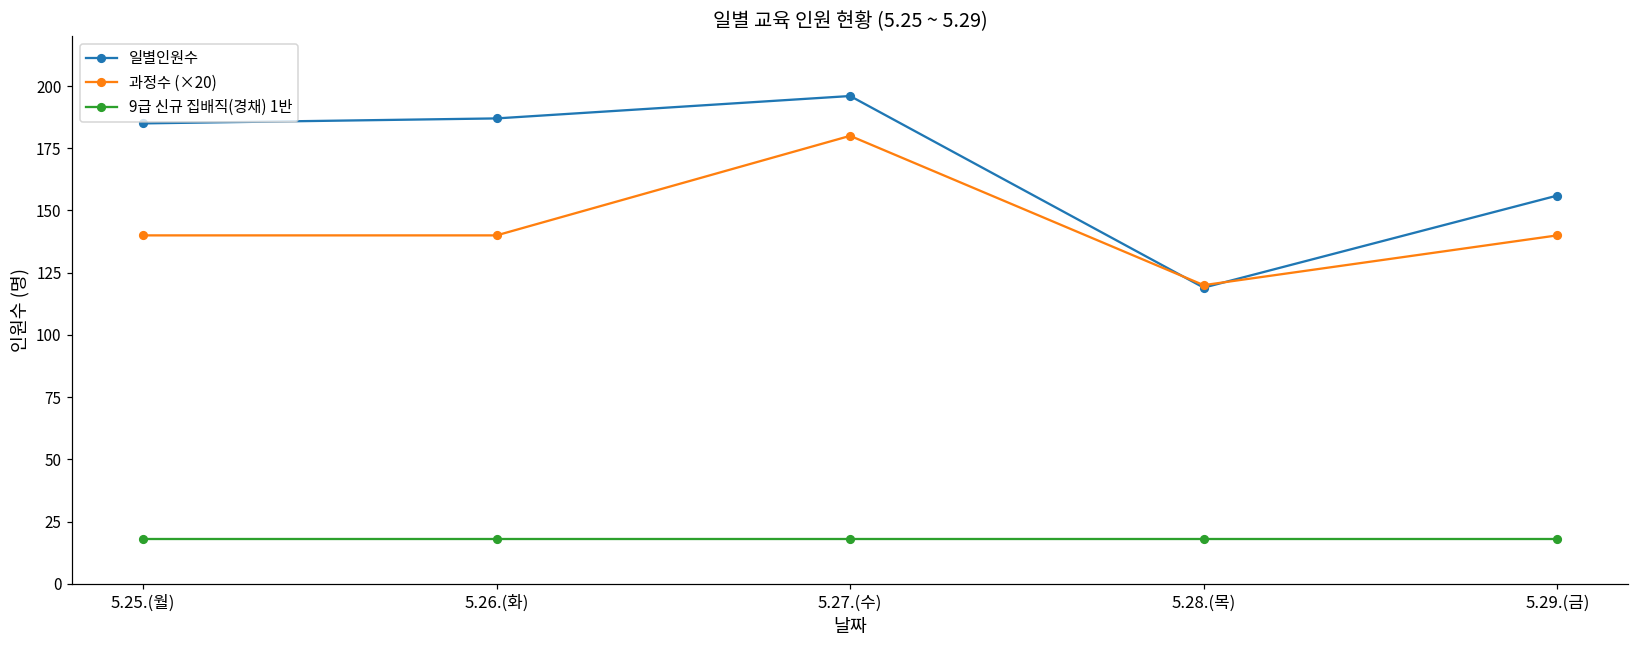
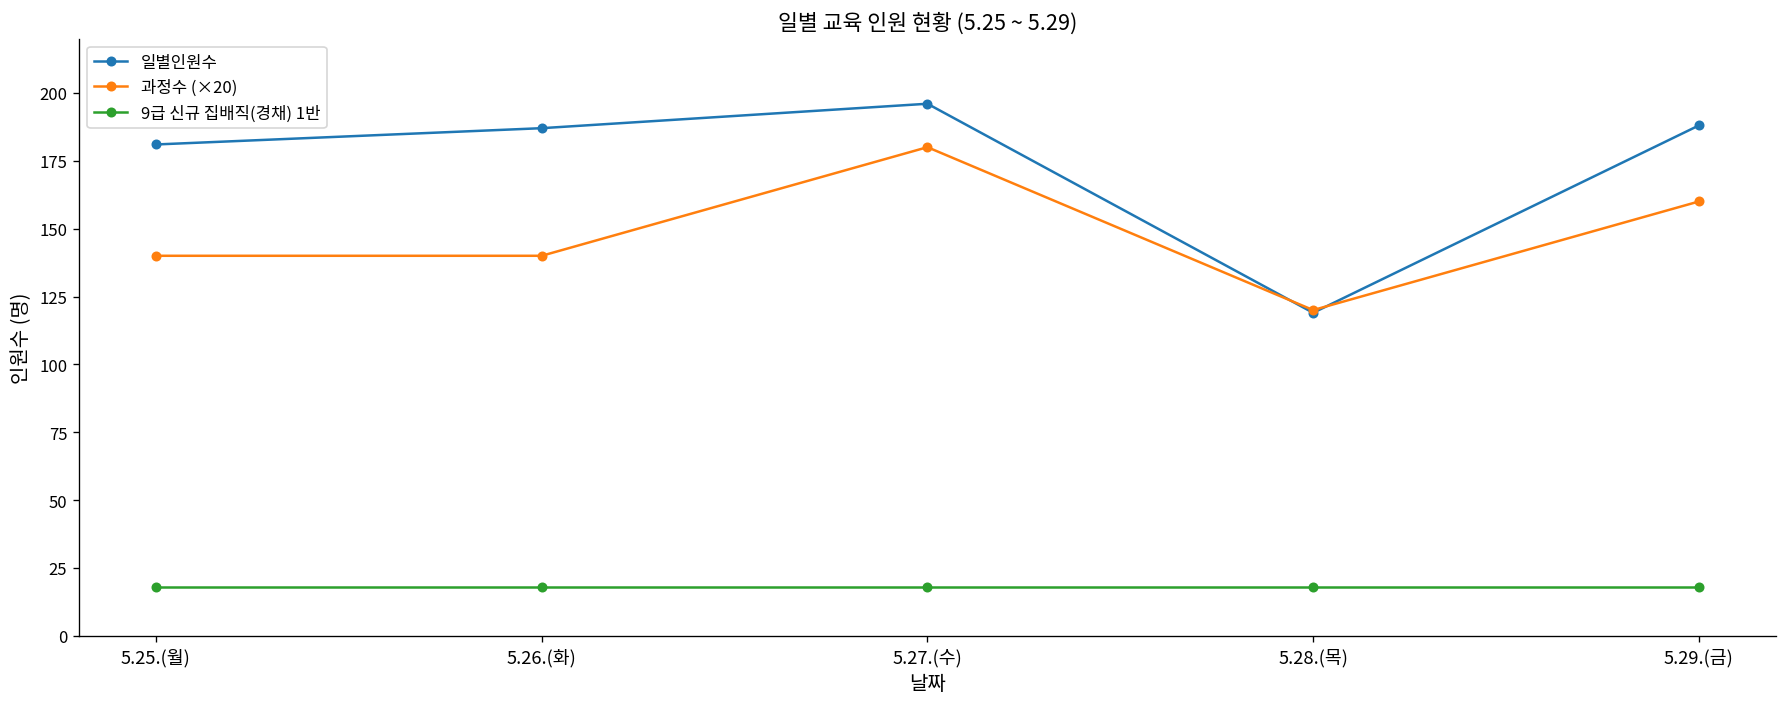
일별인원수, 5.25.(월): 185 -> 181
일별인원수, 5.29.(금): 156 -> 188
과정수 (×20), 5.29.(금): 140 -> 160
